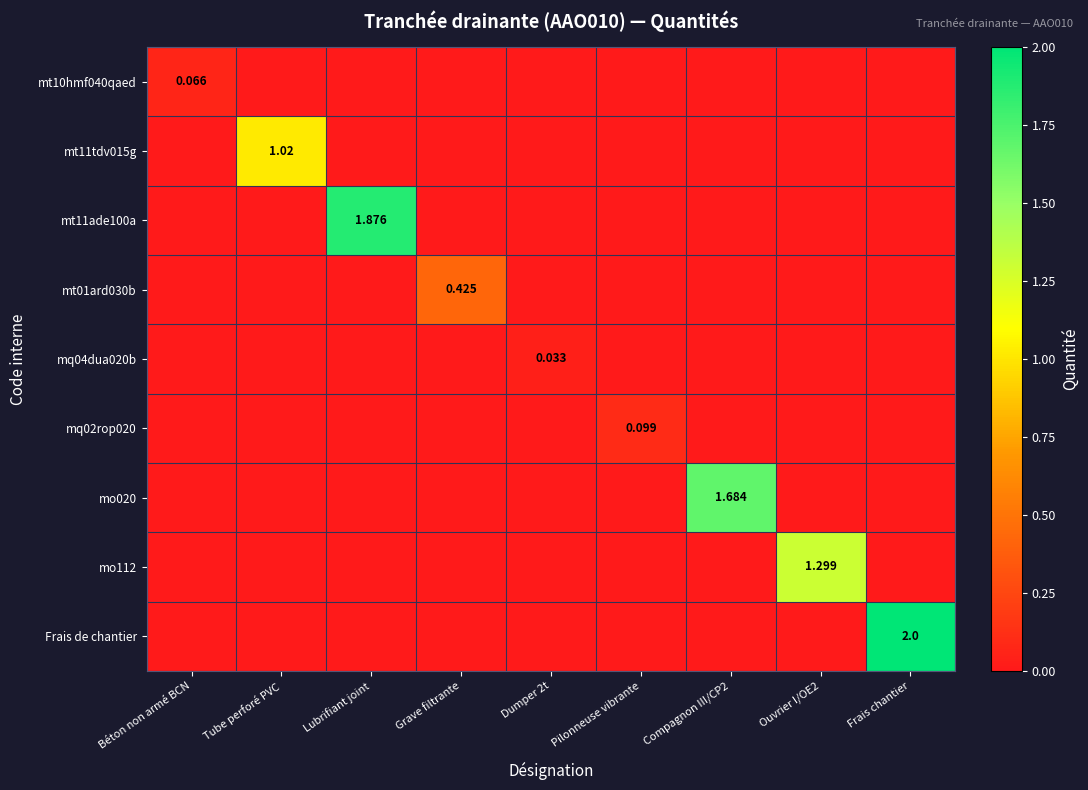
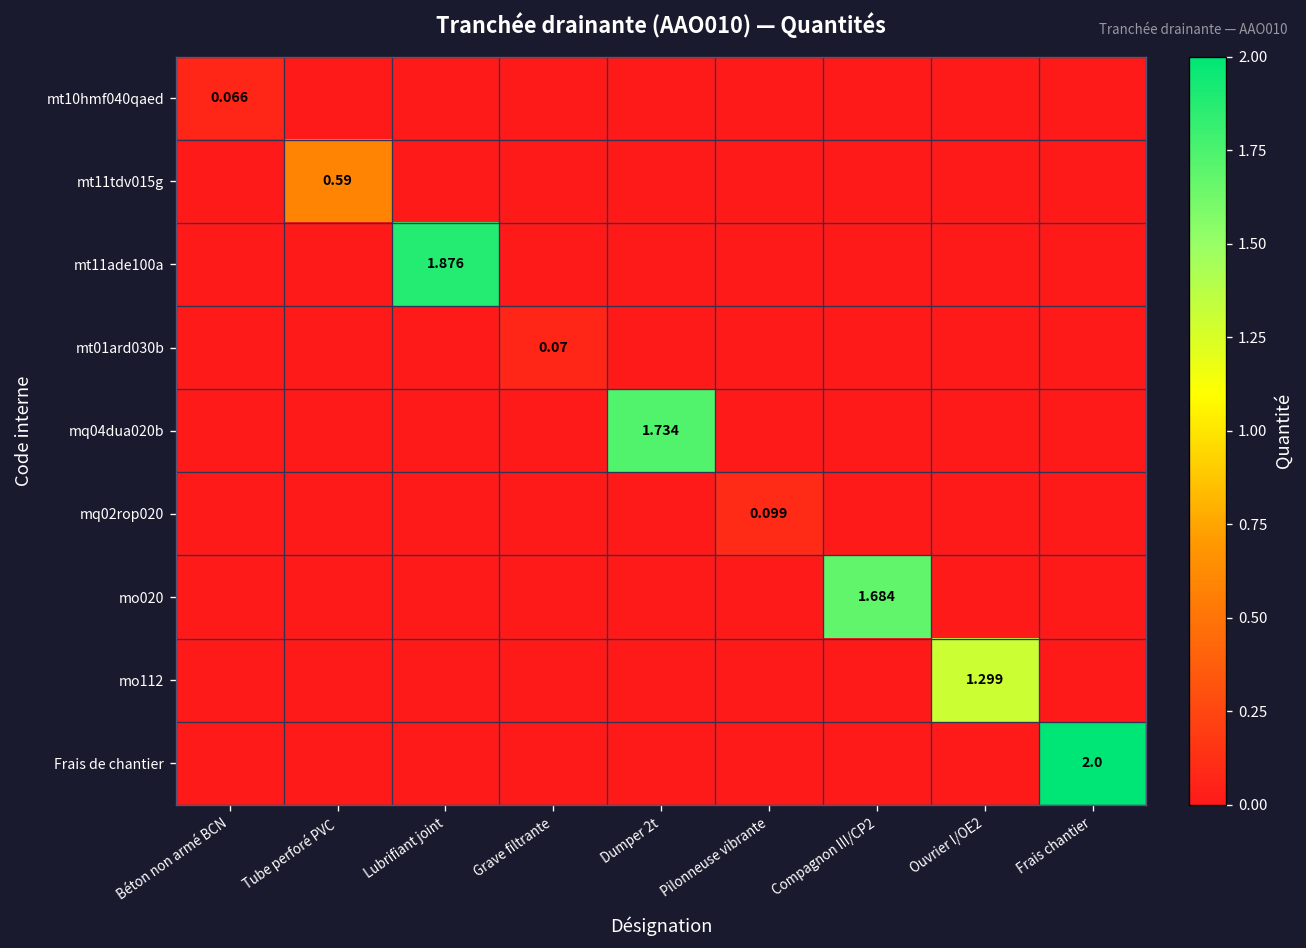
mt11tdv015g, Tube perforé PVC: 1.02 -> 0.59
mt01ard030b, Grave filtrante: 0.425 -> 0.07
mq04dua020b, Dumper 2t: 0.033 -> 1.734
